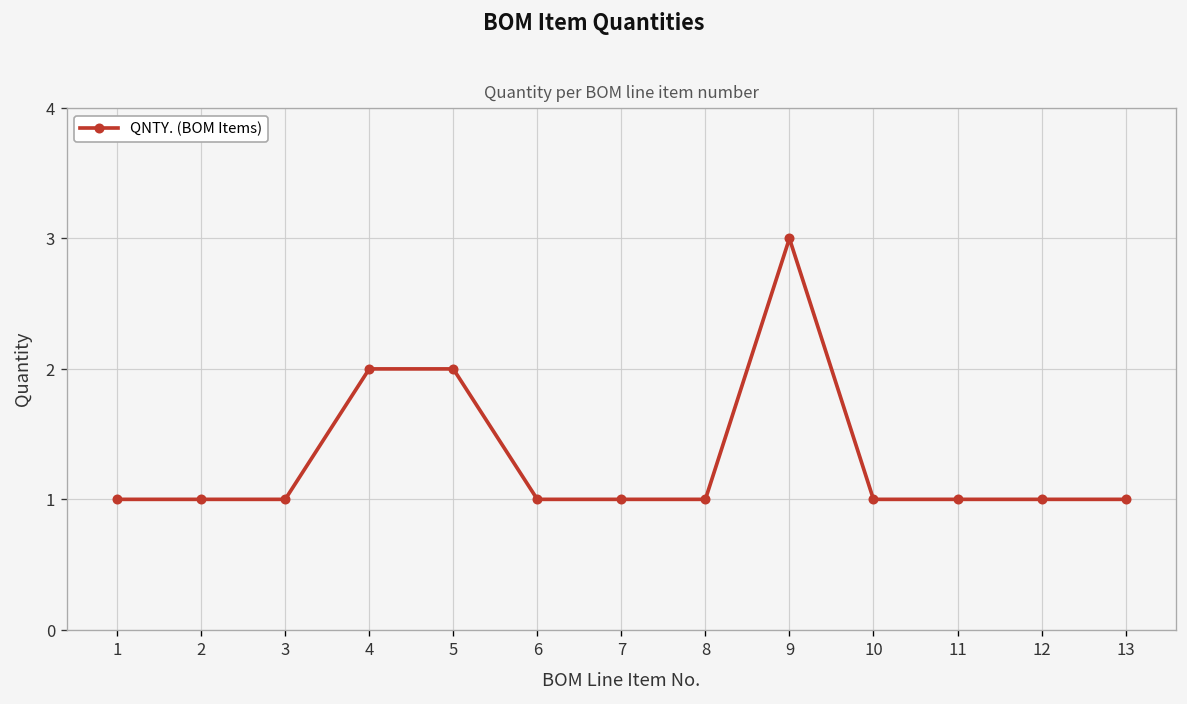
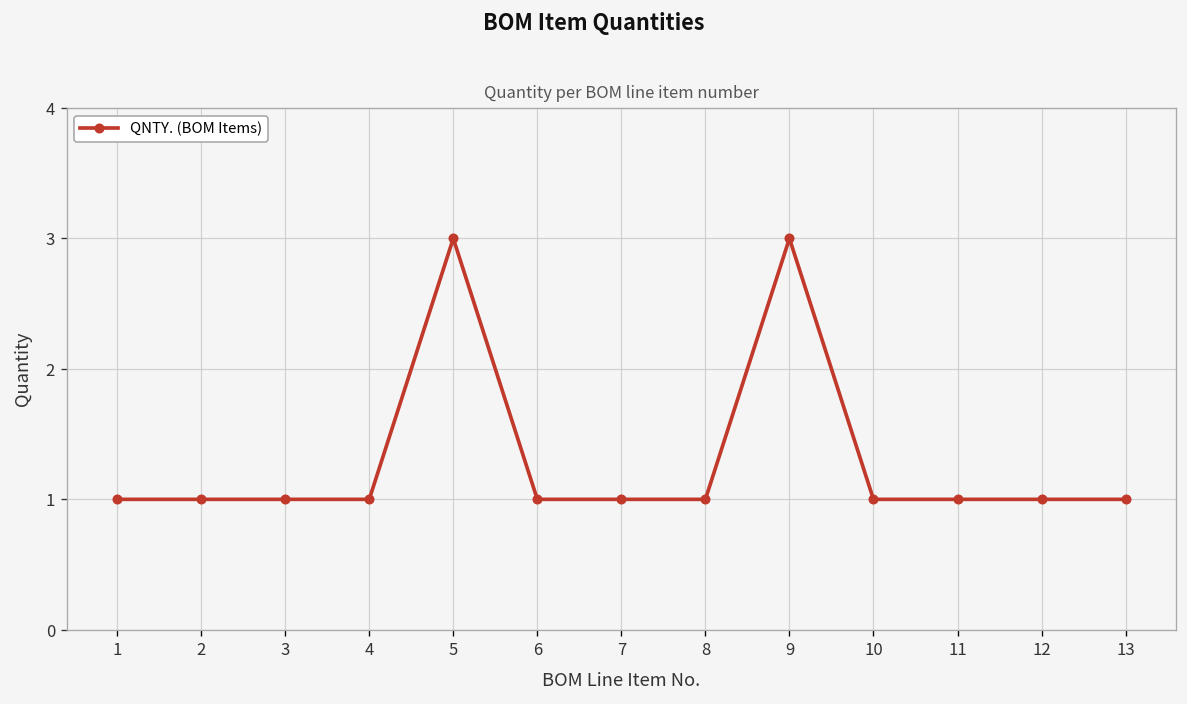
4: 2 -> 1
5: 2 -> 3
